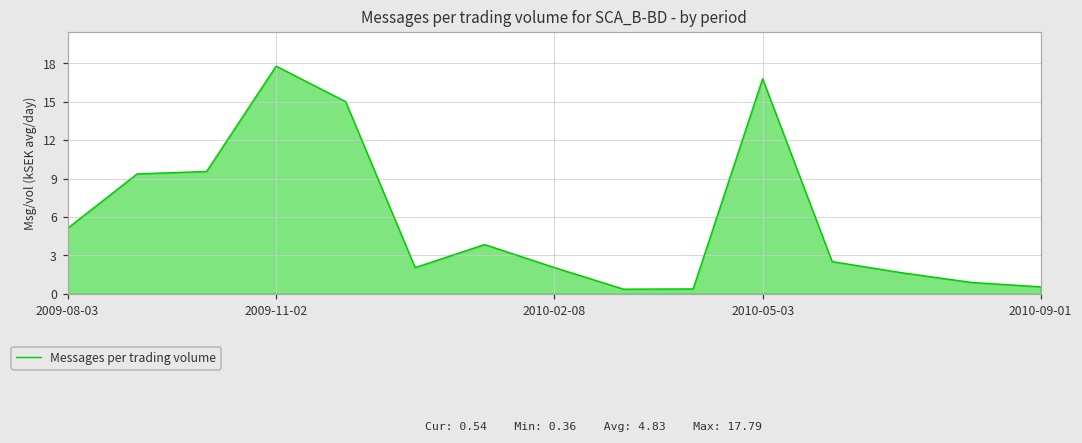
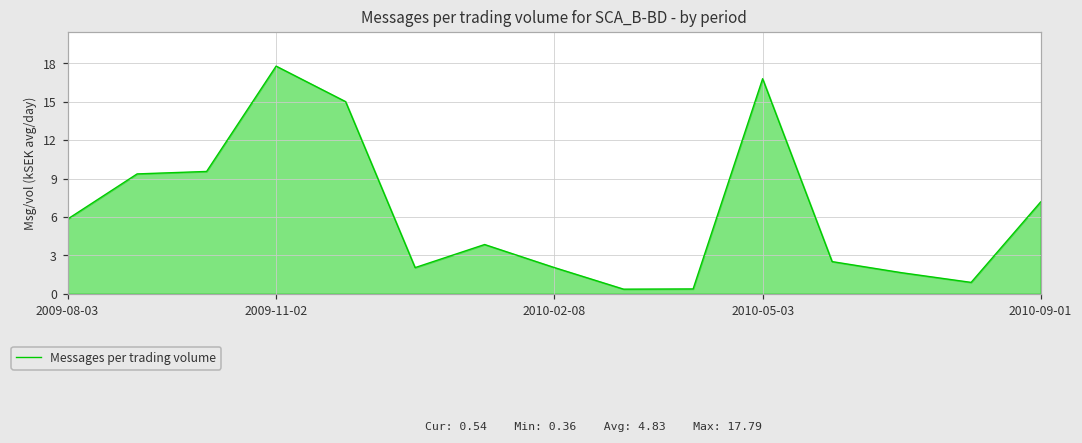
2009-08-03: 5.1 -> 5.8
2010-09-01: 0.5 -> 7.2
